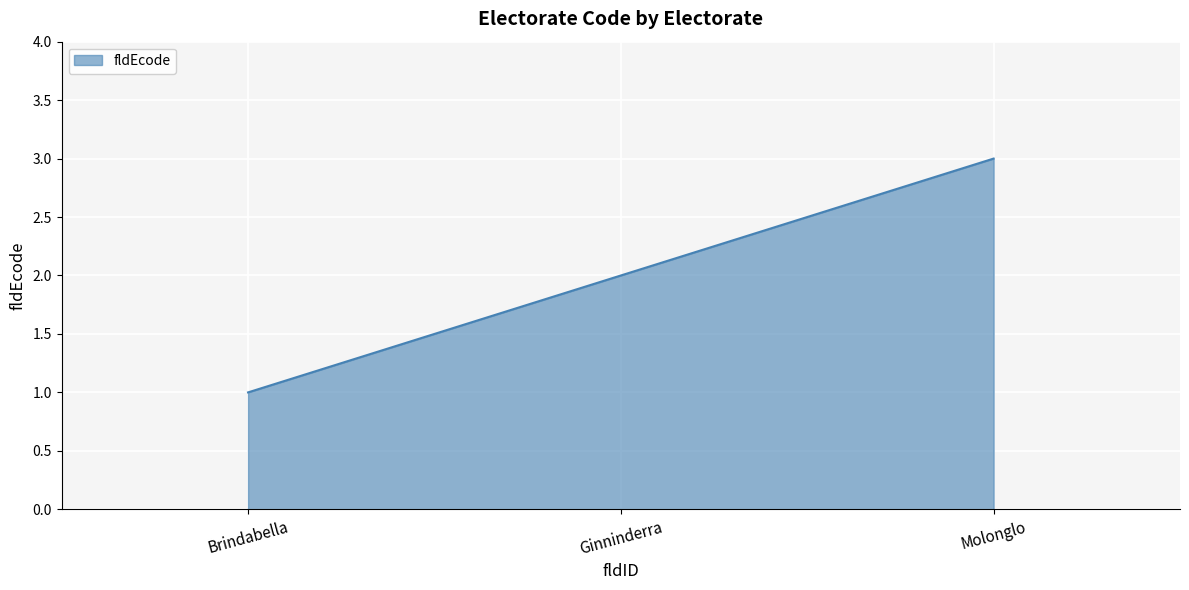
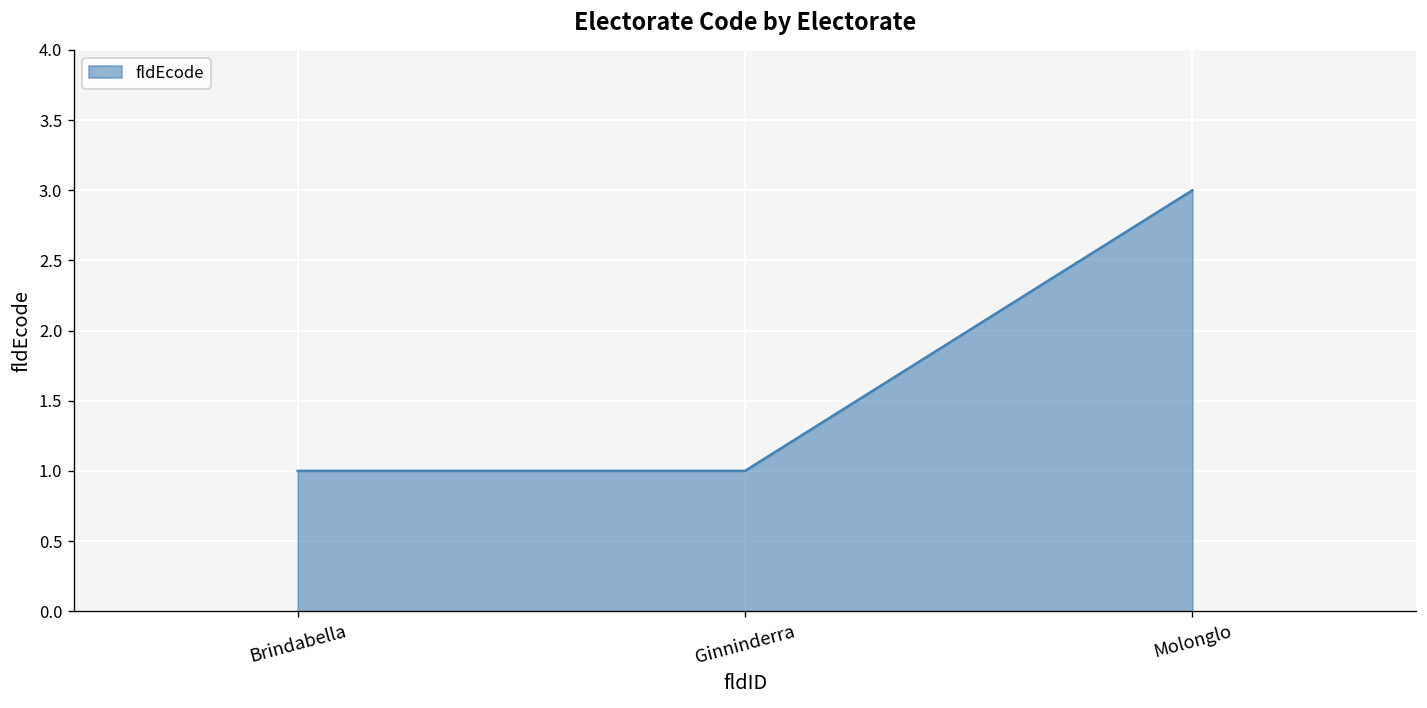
Ginninderra: 2 -> 1
